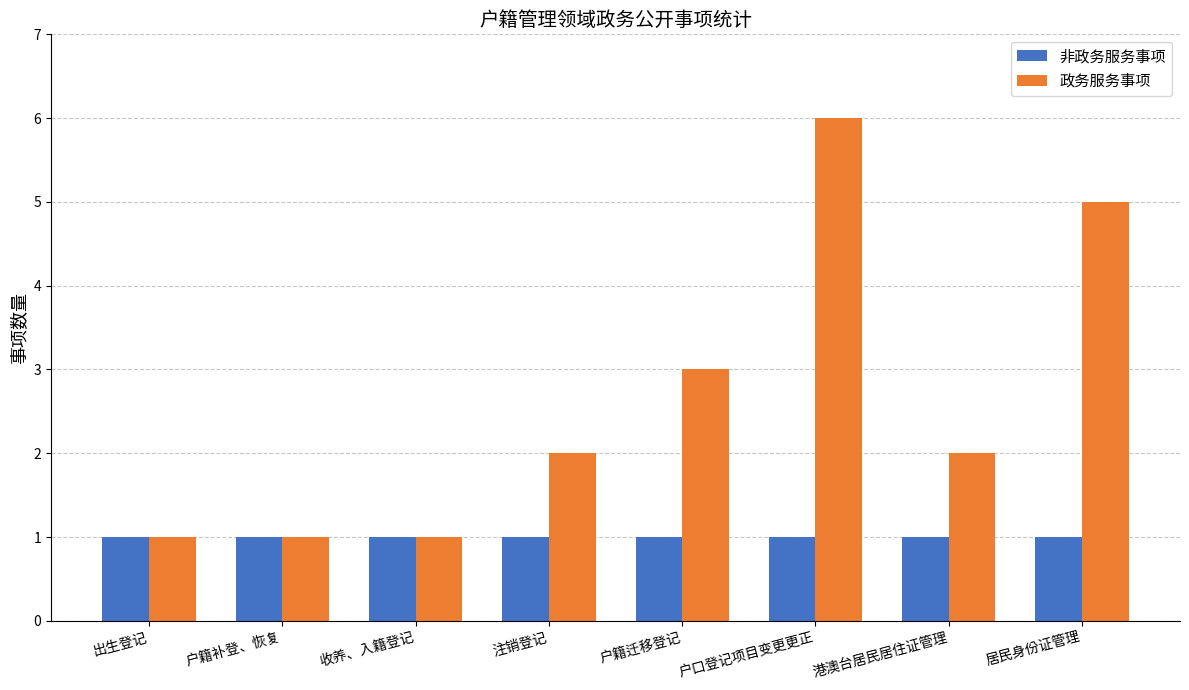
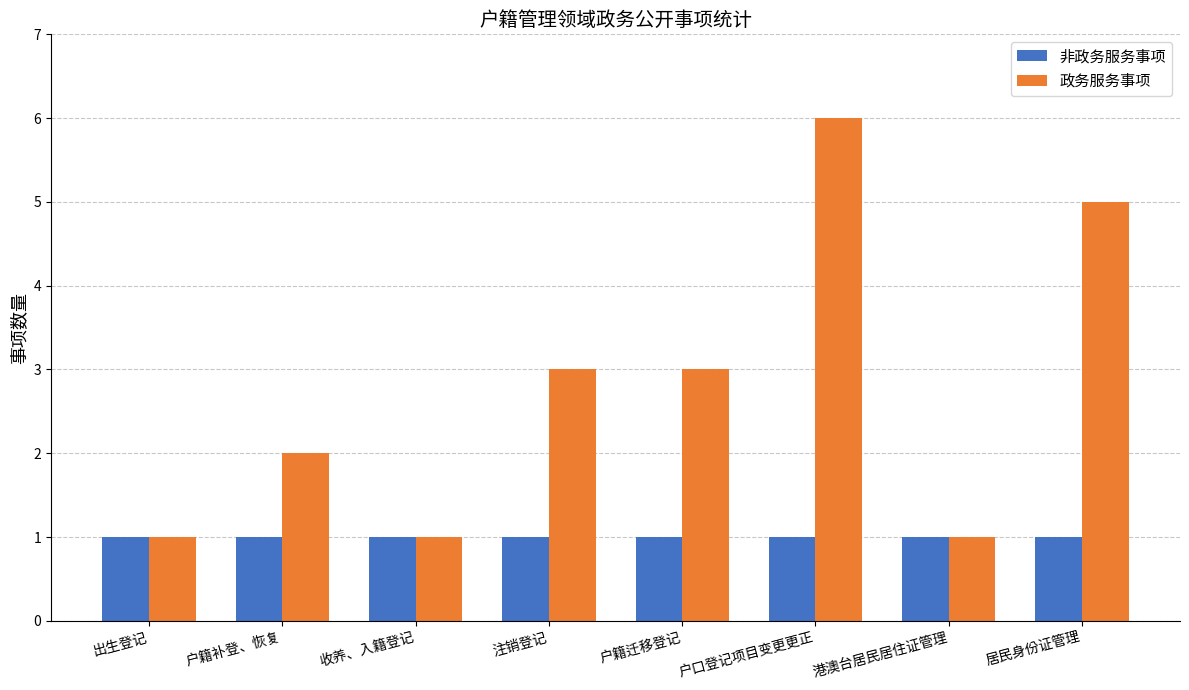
政务服务事项, 户籍补登、恢复: 1 -> 2
政务服务事项, 注销登记: 2 -> 3
政务服务事项, 港澳台居民居住证管理: 2 -> 1
